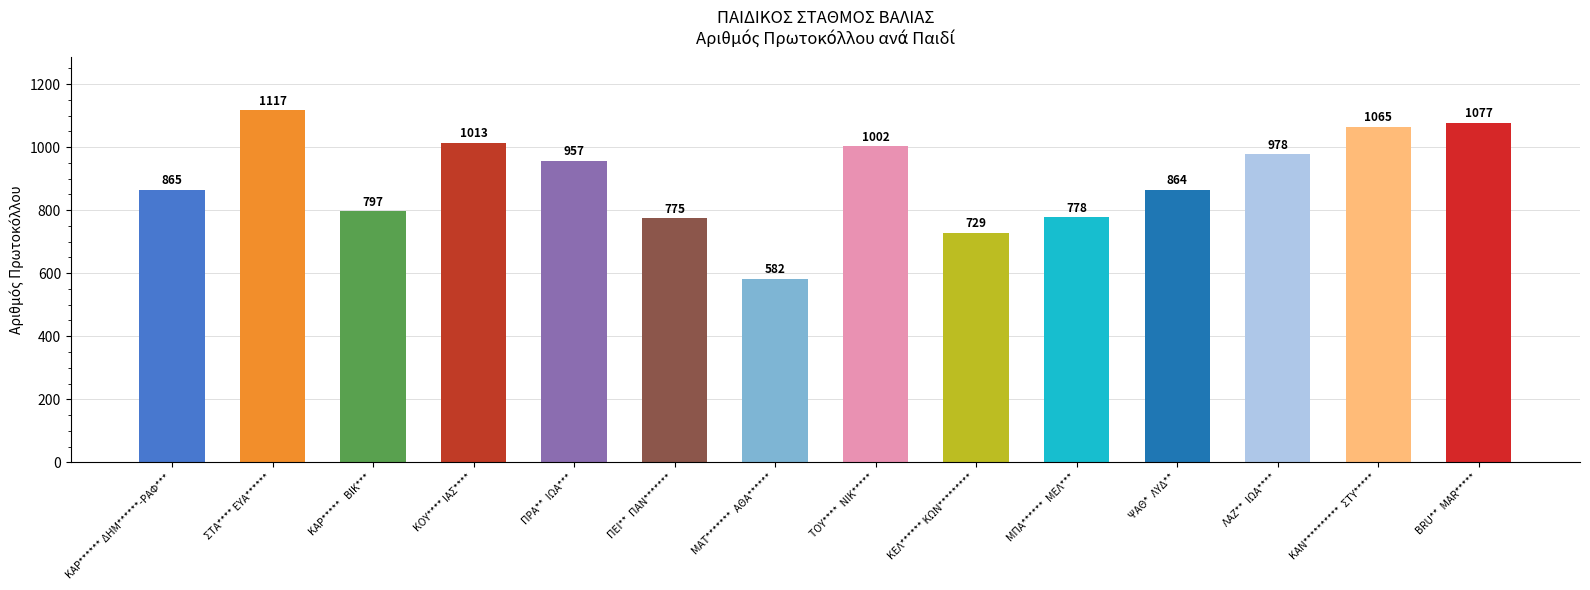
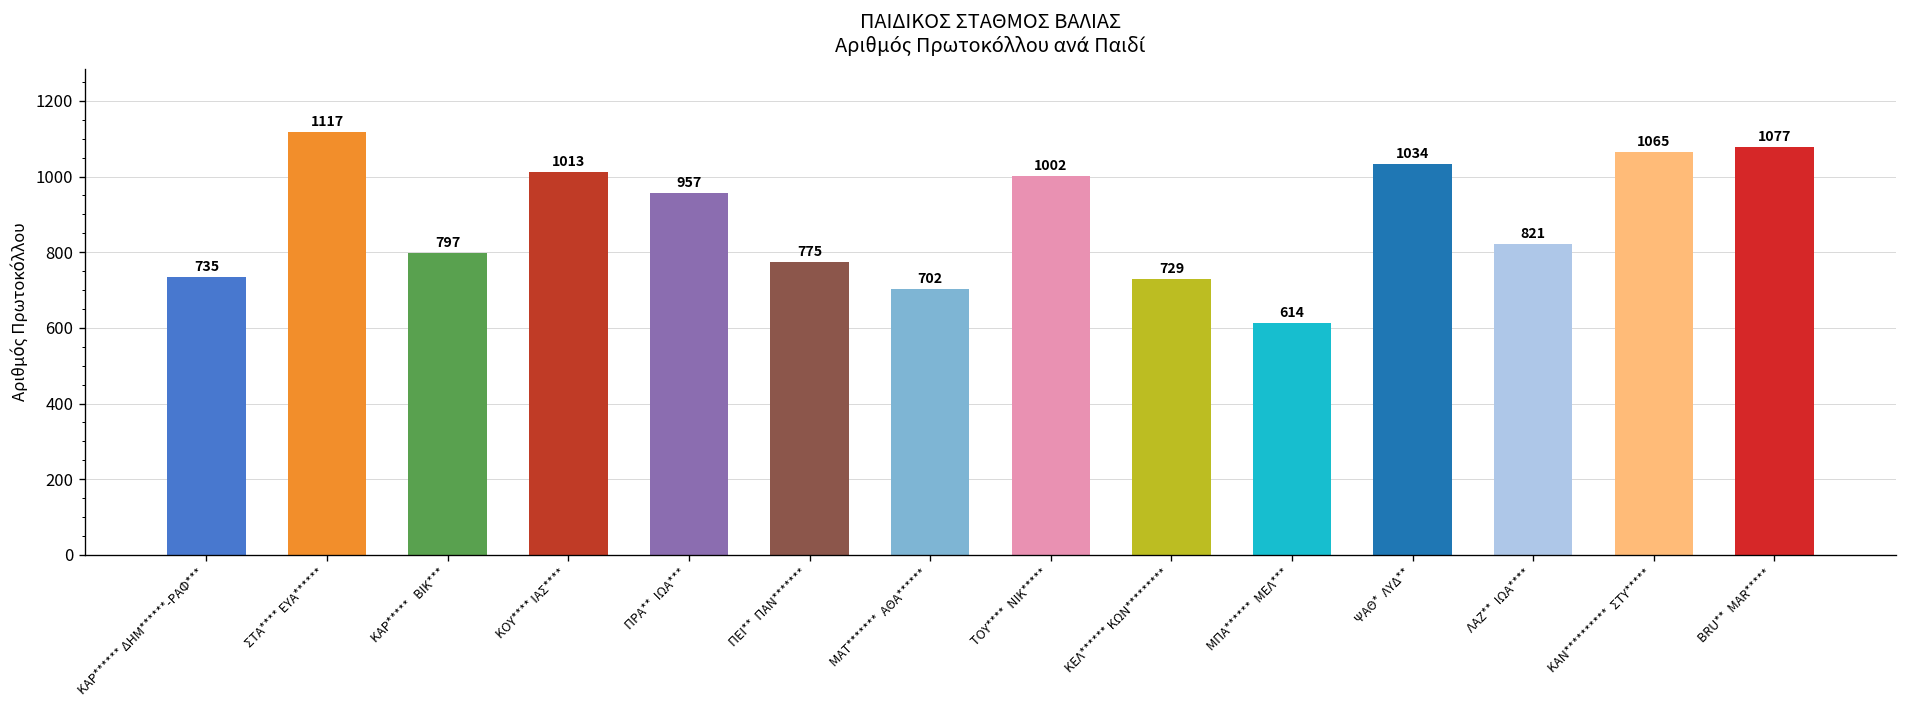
ΚΑΡ****** ΔΗΜ******-ΡΑΦ***: 865 -> 735
ΜΑΤ******* ΑΘΑ******: 582 -> 702
ΜΠΑ****** ΜΕΛ***: 778 -> 614
ΨΑΘ* ΛΥΔ**: 864 -> 1034
ΛΑΖ** ΙΩΑ****: 978 -> 821
